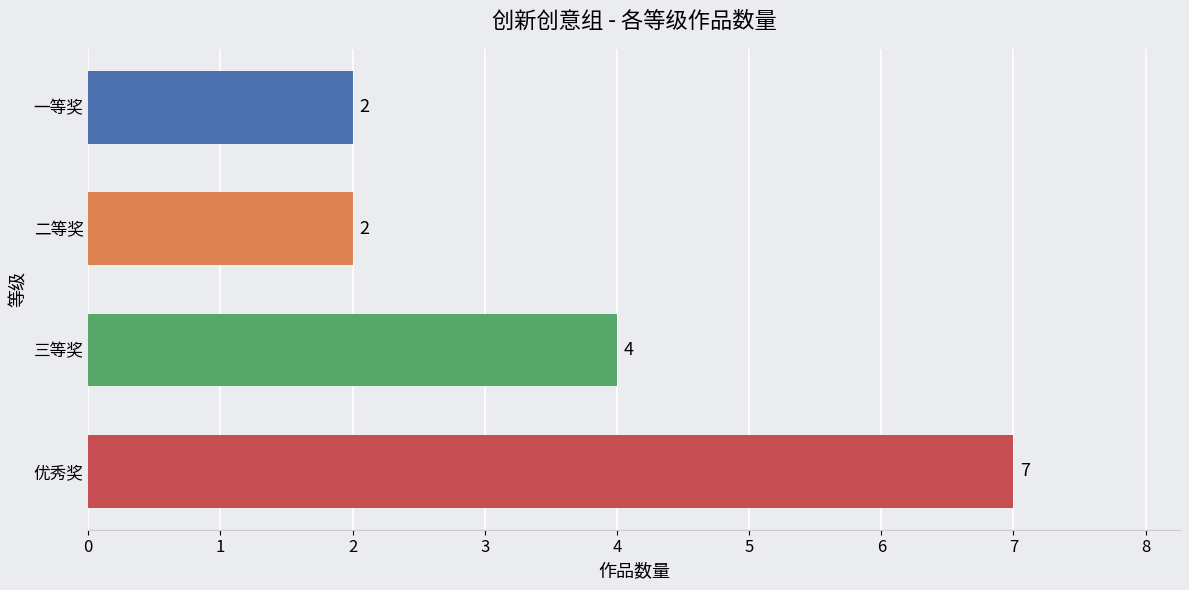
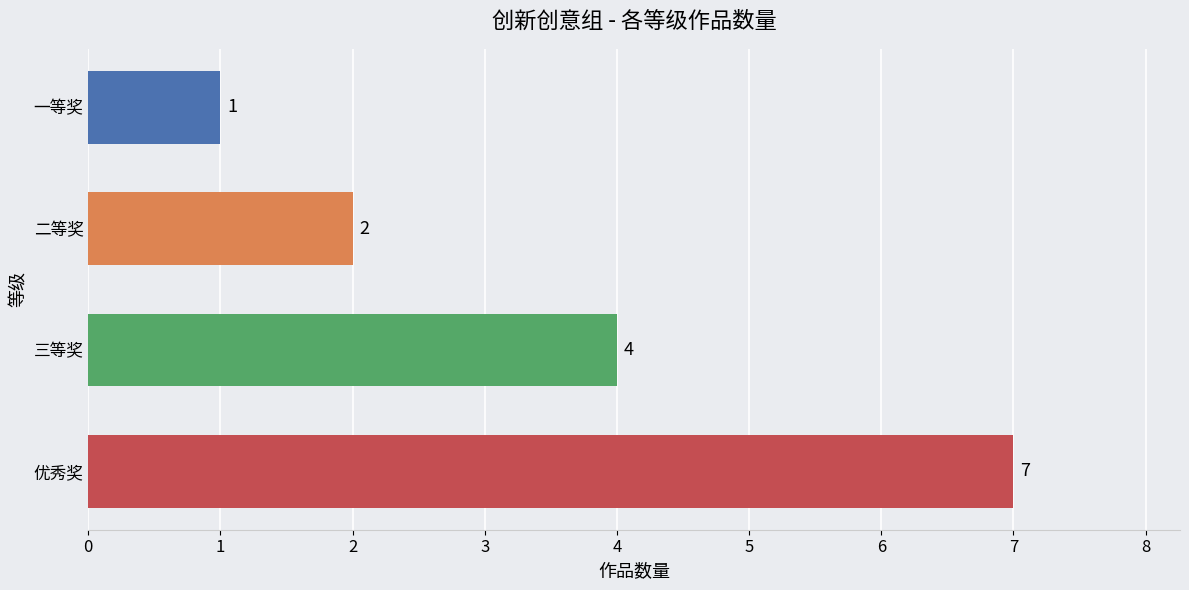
一等奖: 2 -> 1
